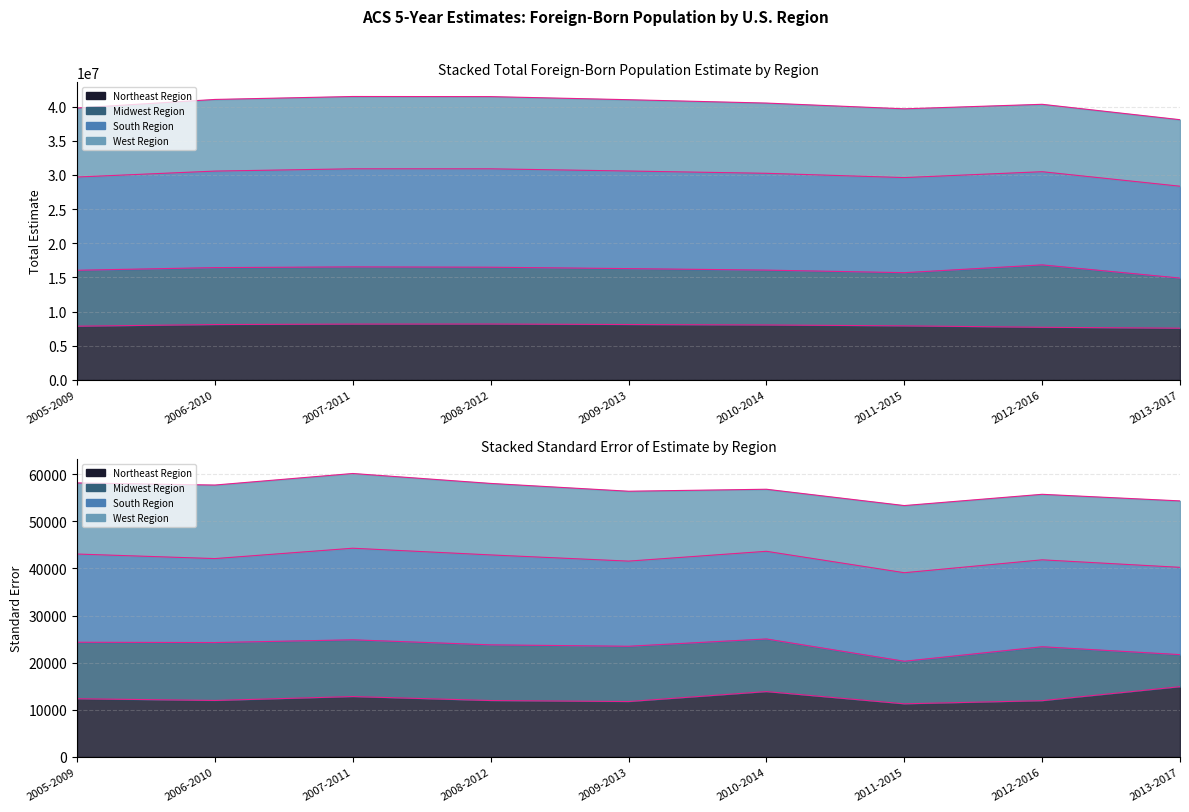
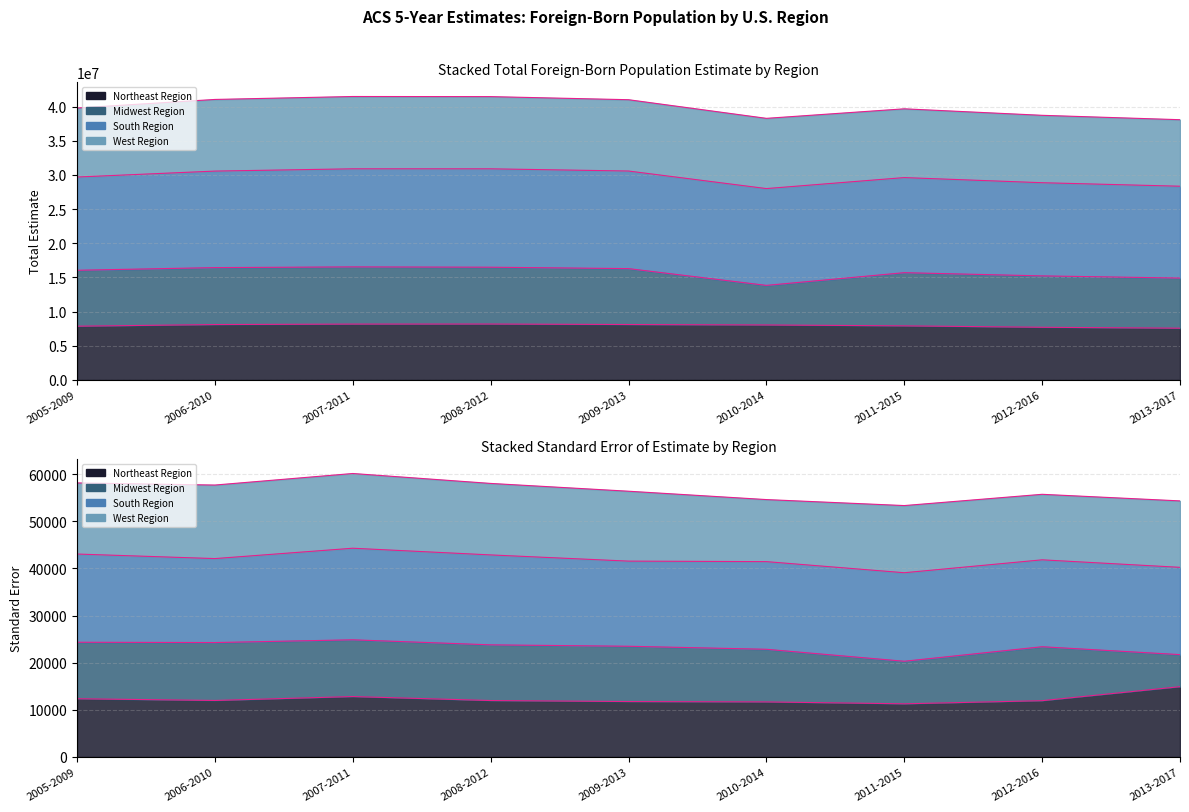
Stacked Total Foreign-Born Population Estimate by Region, Midwest Region, 2010-2014: 8000000 -> 6000000
Stacked Total Foreign-Born Population Estimate by Region, Midwest Region, 2012-2016: 9000000 -> 8000000
Stacked Standard Error of Estimate by Region, Northeast Region, 2010-2014: 14000 -> 12000
